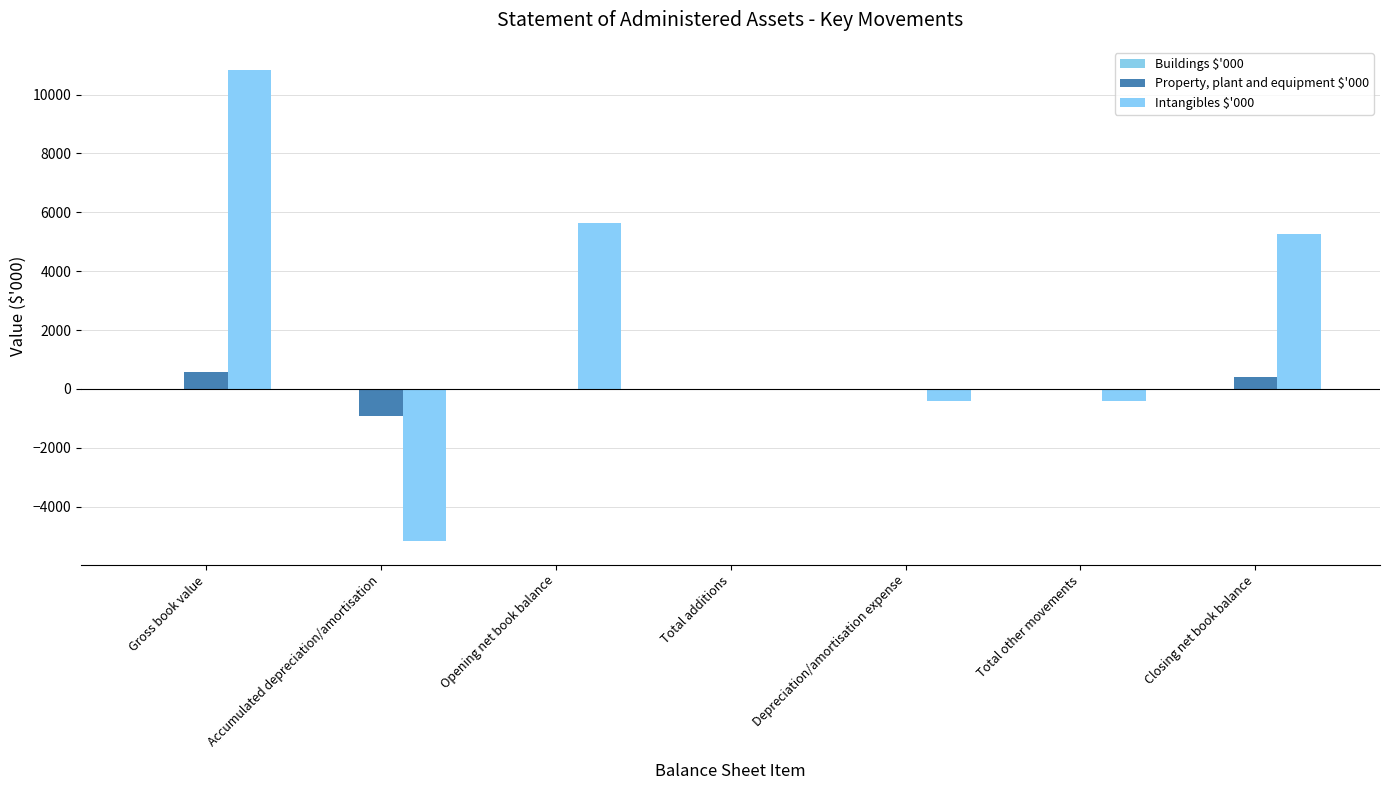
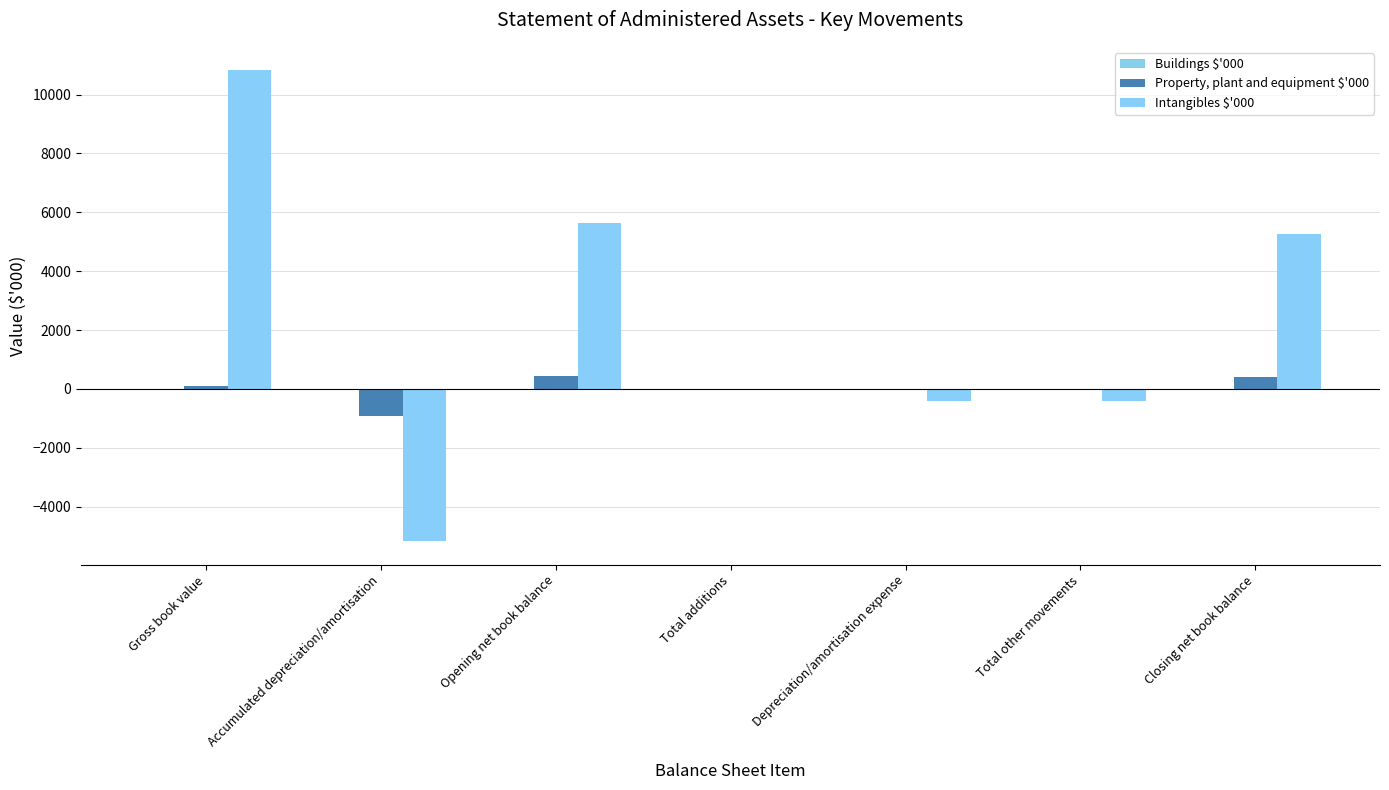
Property, plant and equipment $'000, Gross book value: 600 -> 100
Property, plant and equipment $'000, Opening net book balance: 0 -> 400
